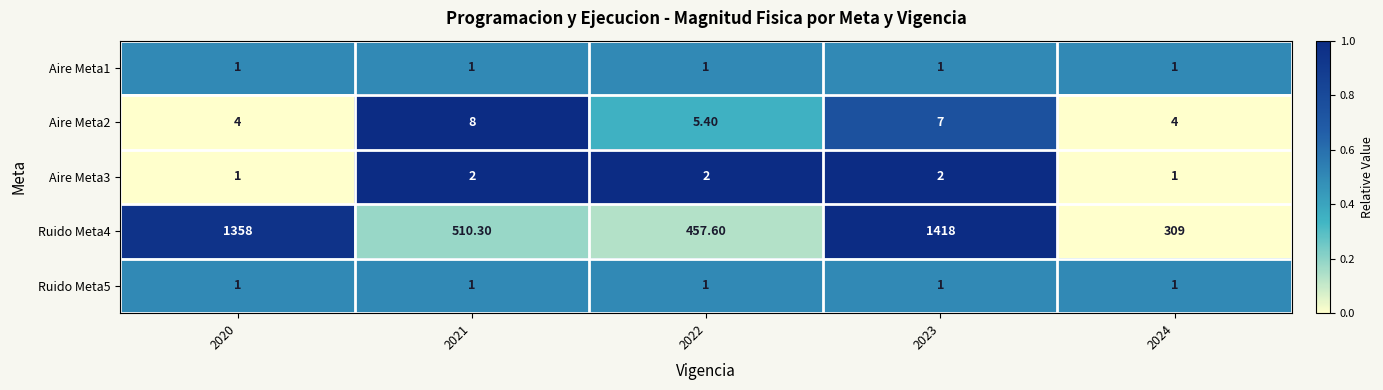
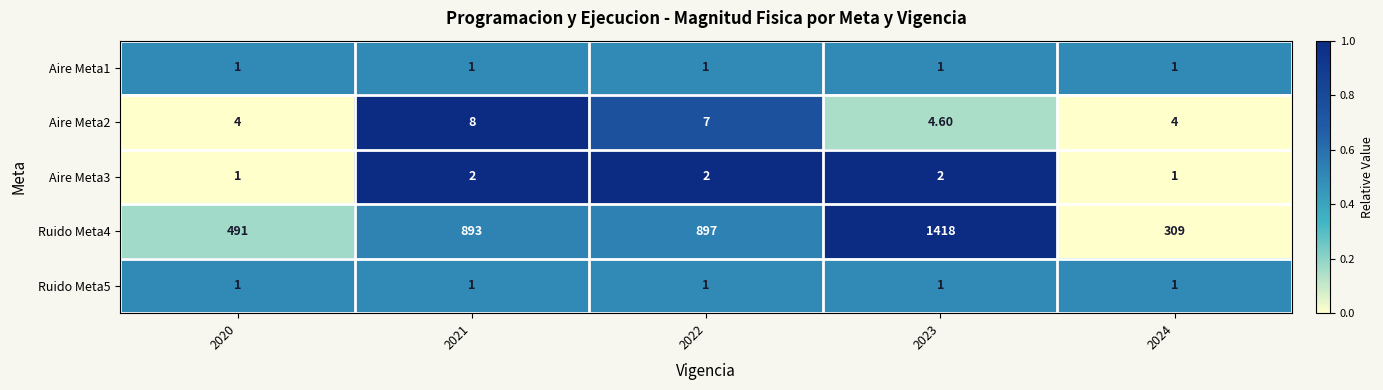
Aire Meta2, 2022: 5.40 -> 7
Aire Meta2, 2023: 7 -> 4.60
Ruido Meta4, 2020: 1358 -> 491
Ruido Meta4, 2021: 510.30 -> 893
Ruido Meta4, 2022: 457.60 -> 897
